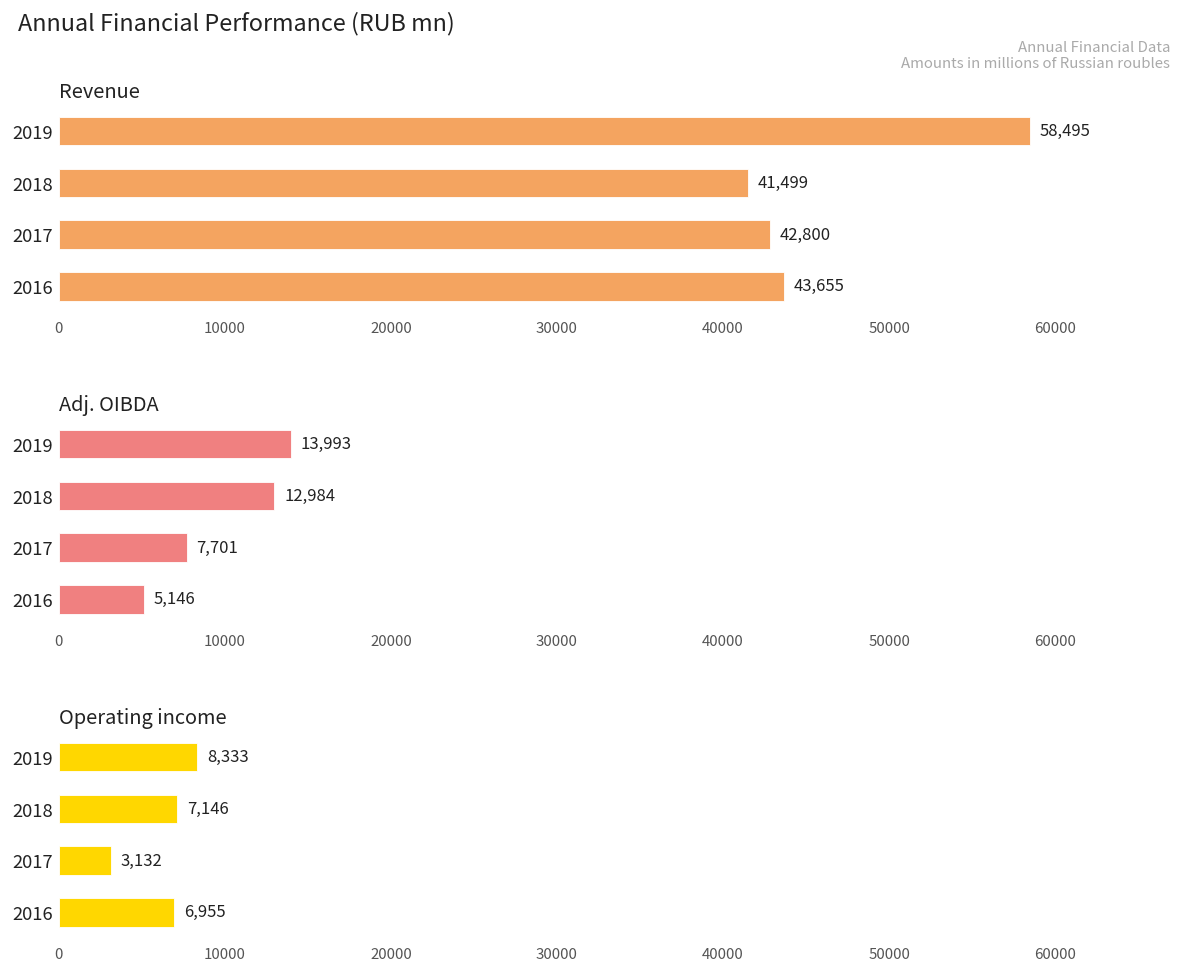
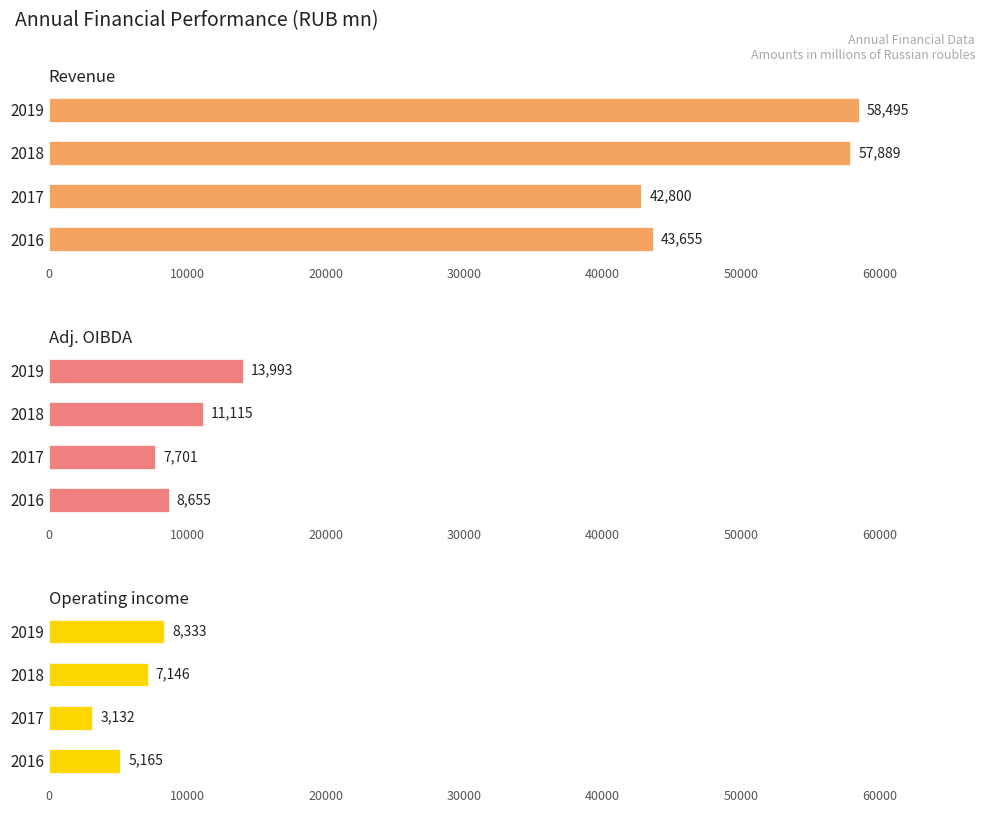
Revenue, 2018: 41,499 -> 57,889
Adj. OIBDA, 2018: 12,984 -> 11,115
Adj. OIBDA, 2016: 5,146 -> 8,655
Operating income, 2016: 6,955 -> 5,165
